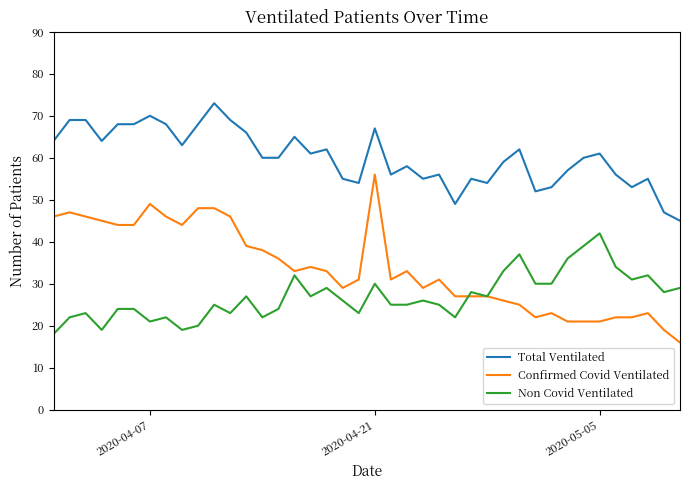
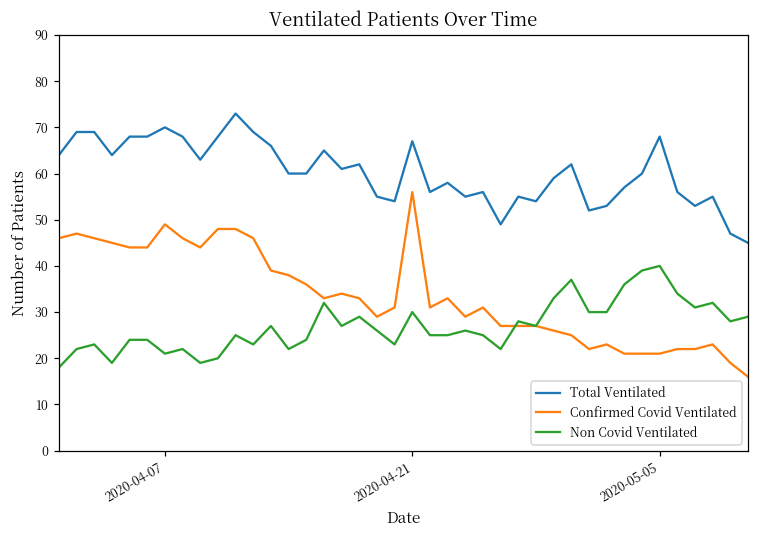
Total Ventilated, 2020-05-05: 61 -> 68
Non Covid Ventilated, 2020-05-05: 42 -> 40
